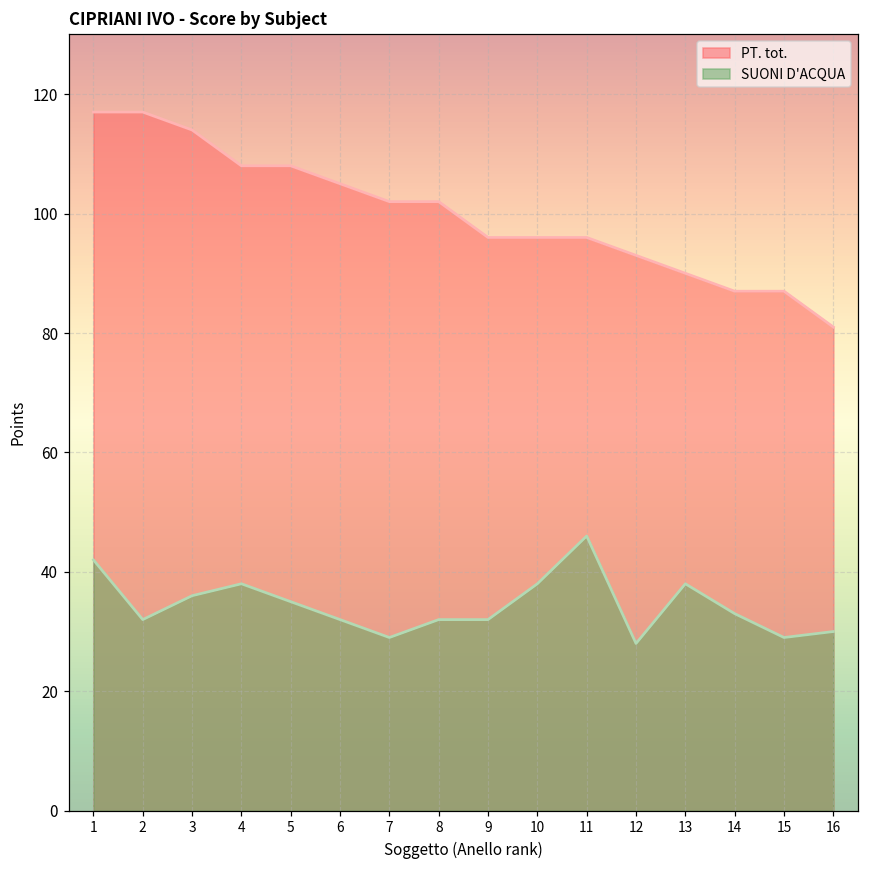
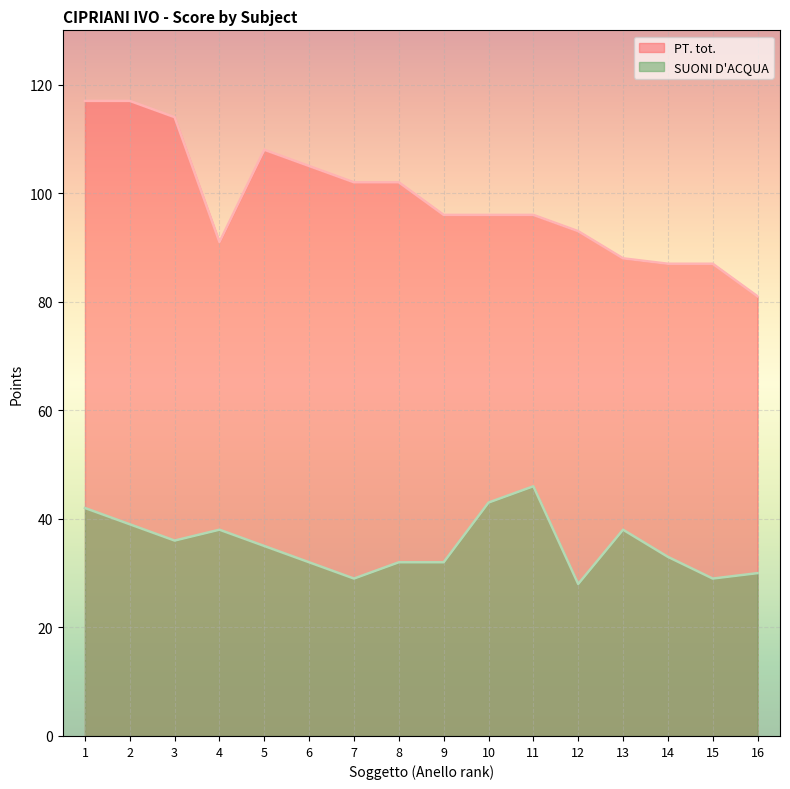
SUONI D'ACQUA, 2: 32 -> 39
PT. tot., 4: 108 -> 91
SUONI D'ACQUA, 10: 38 -> 43
PT. tot., 13: 90 -> 88
